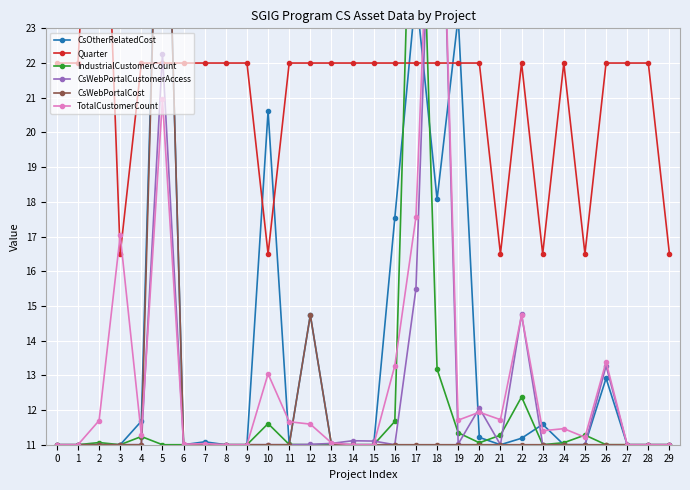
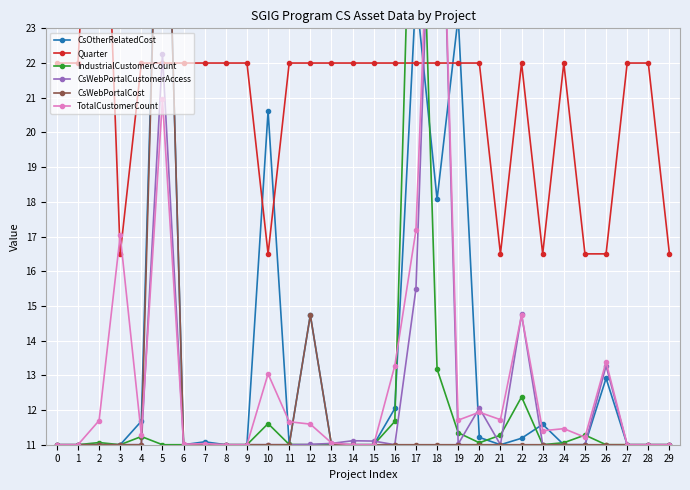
CsOtherRelatedCost, 16: 17.5 -> 12.0
TotalCustomerCount, 17: 17.6 -> 17.2
Quarter, 26: 22.0 -> 16.5
